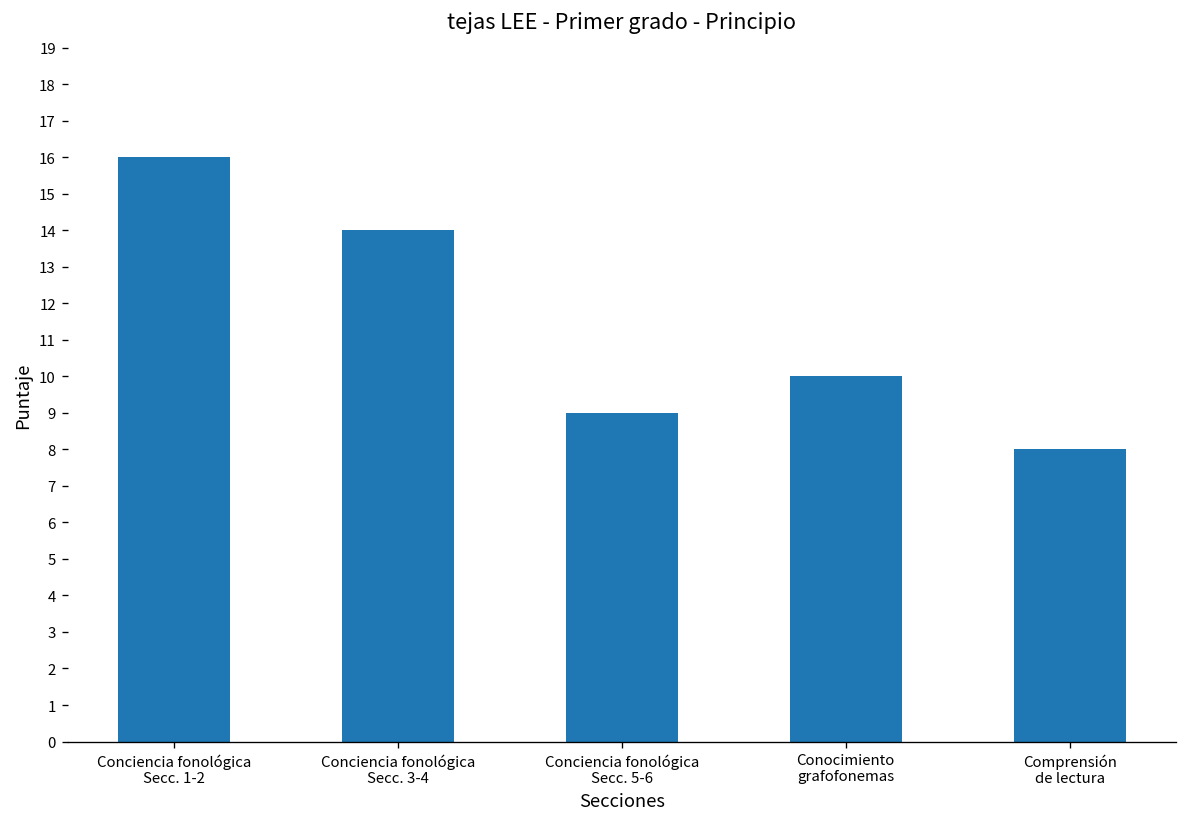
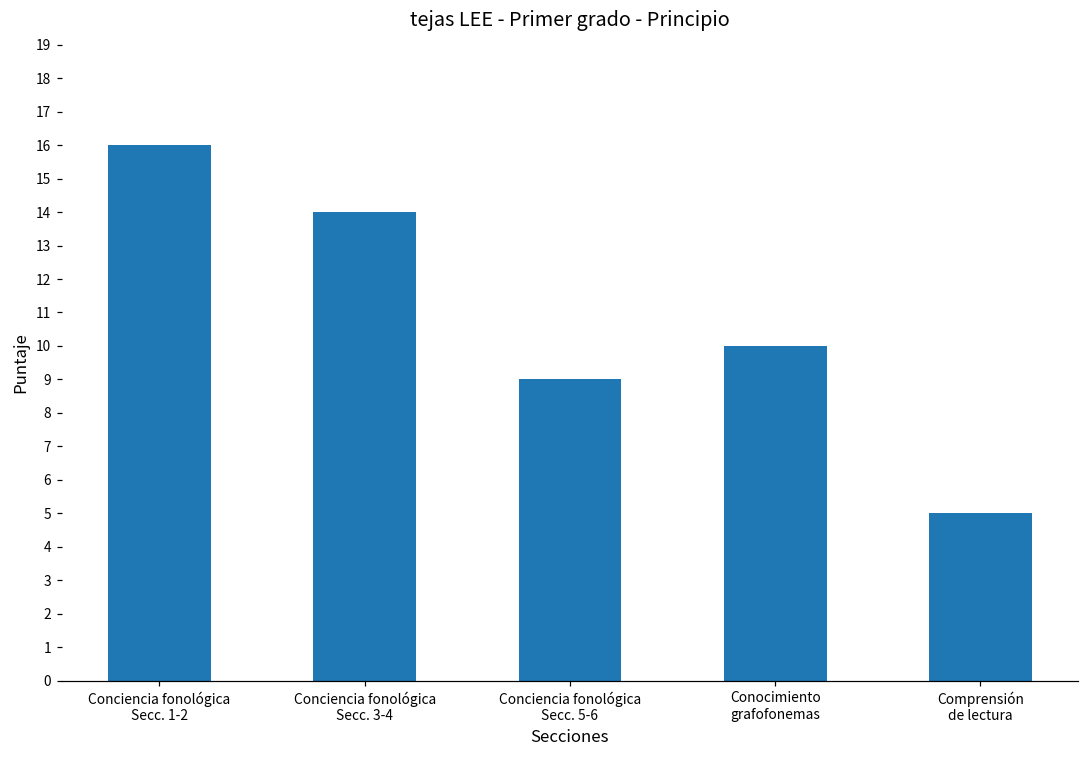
Comprensión de lectura: 8 -> 5
